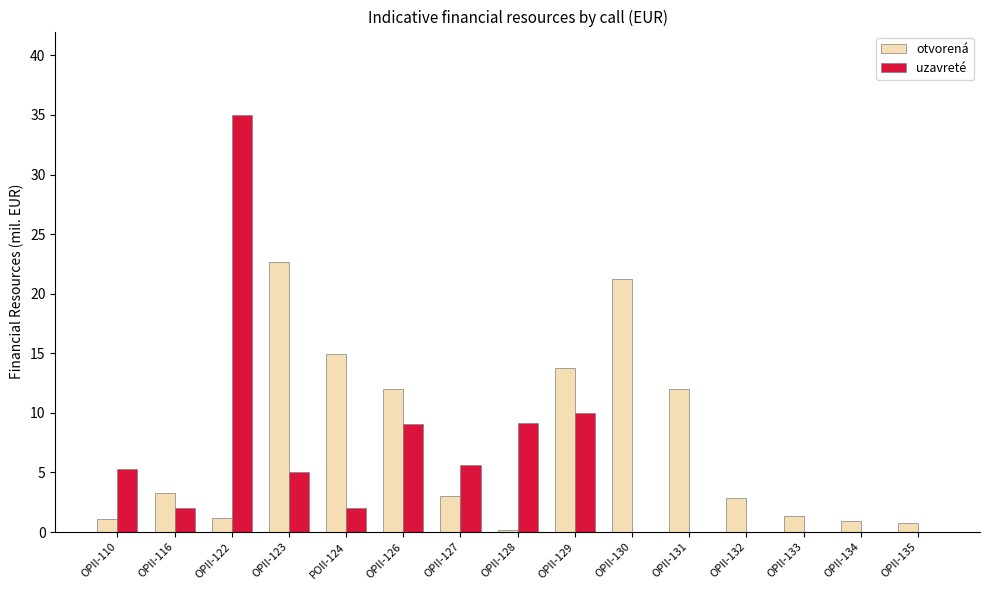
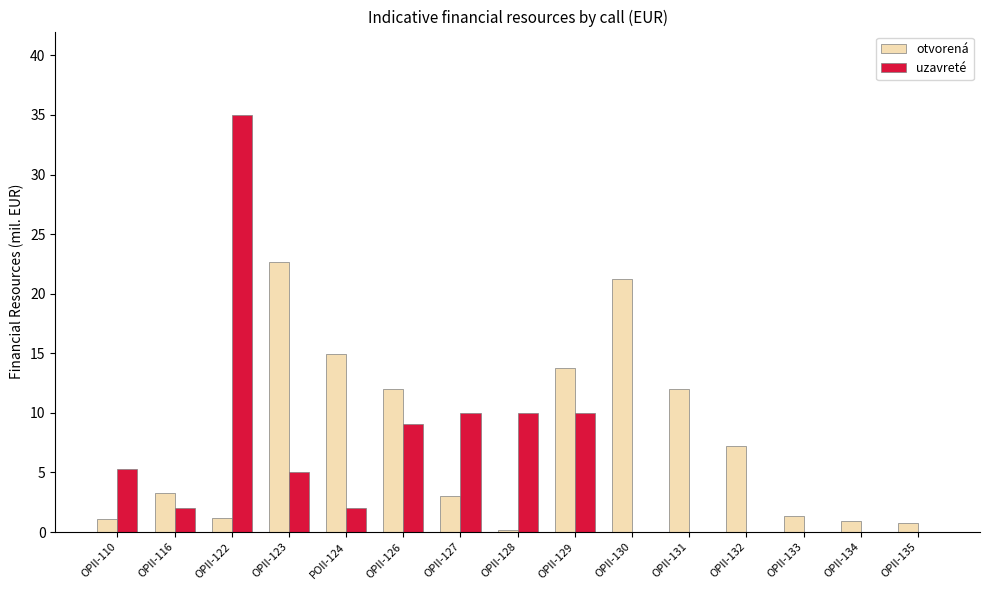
uzavreté, OPII-127: 5.6 -> 10.0
uzavreté, OPII-128: 9.1 -> 10.0
otvorená, OPII-132: 2.8 -> 7.2
